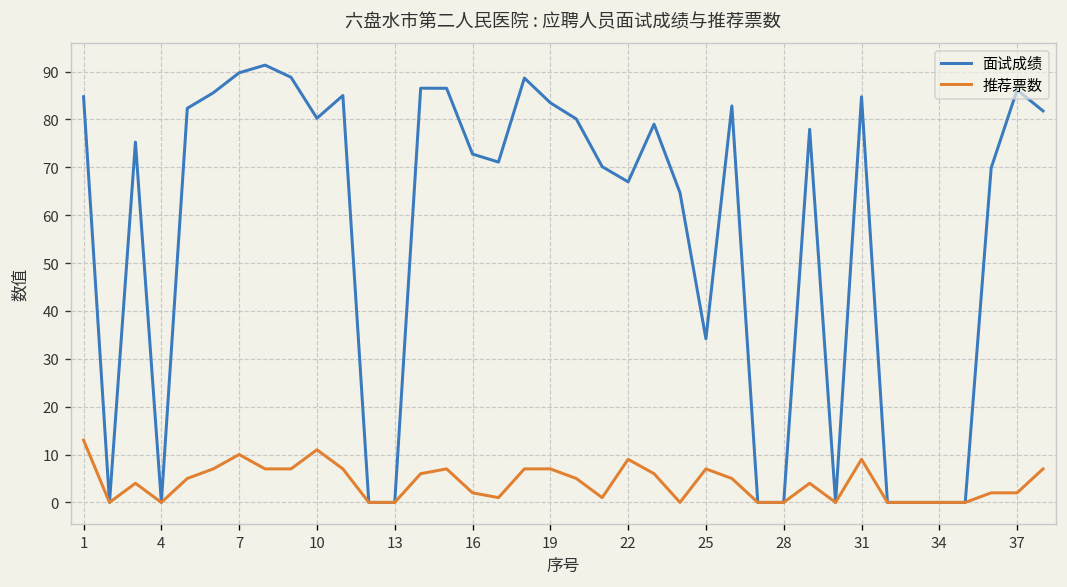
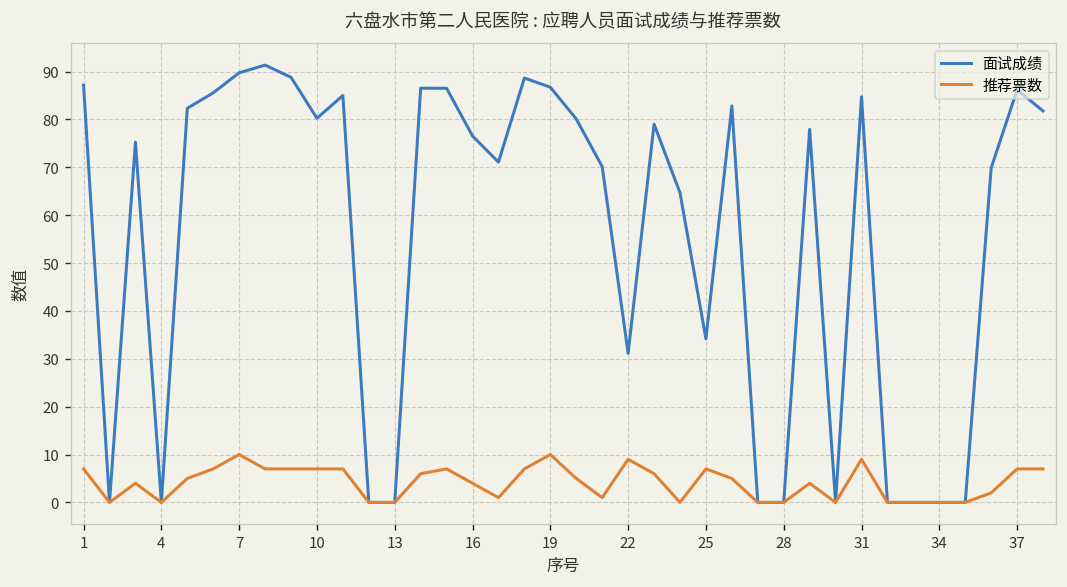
面试成绩, 1: 85 -> 87
推荐票数, 1: 13 -> 7
推荐票数, 10: 11 -> 7
面试成绩, 16: 73 -> 77
推荐票数, 16: 2 -> 4
面试成绩, 19: 83 -> 87
推荐票数, 19: 7 -> 10
面试成绩, 22: 67 -> 31
推荐票数, 37: 2 -> 7
